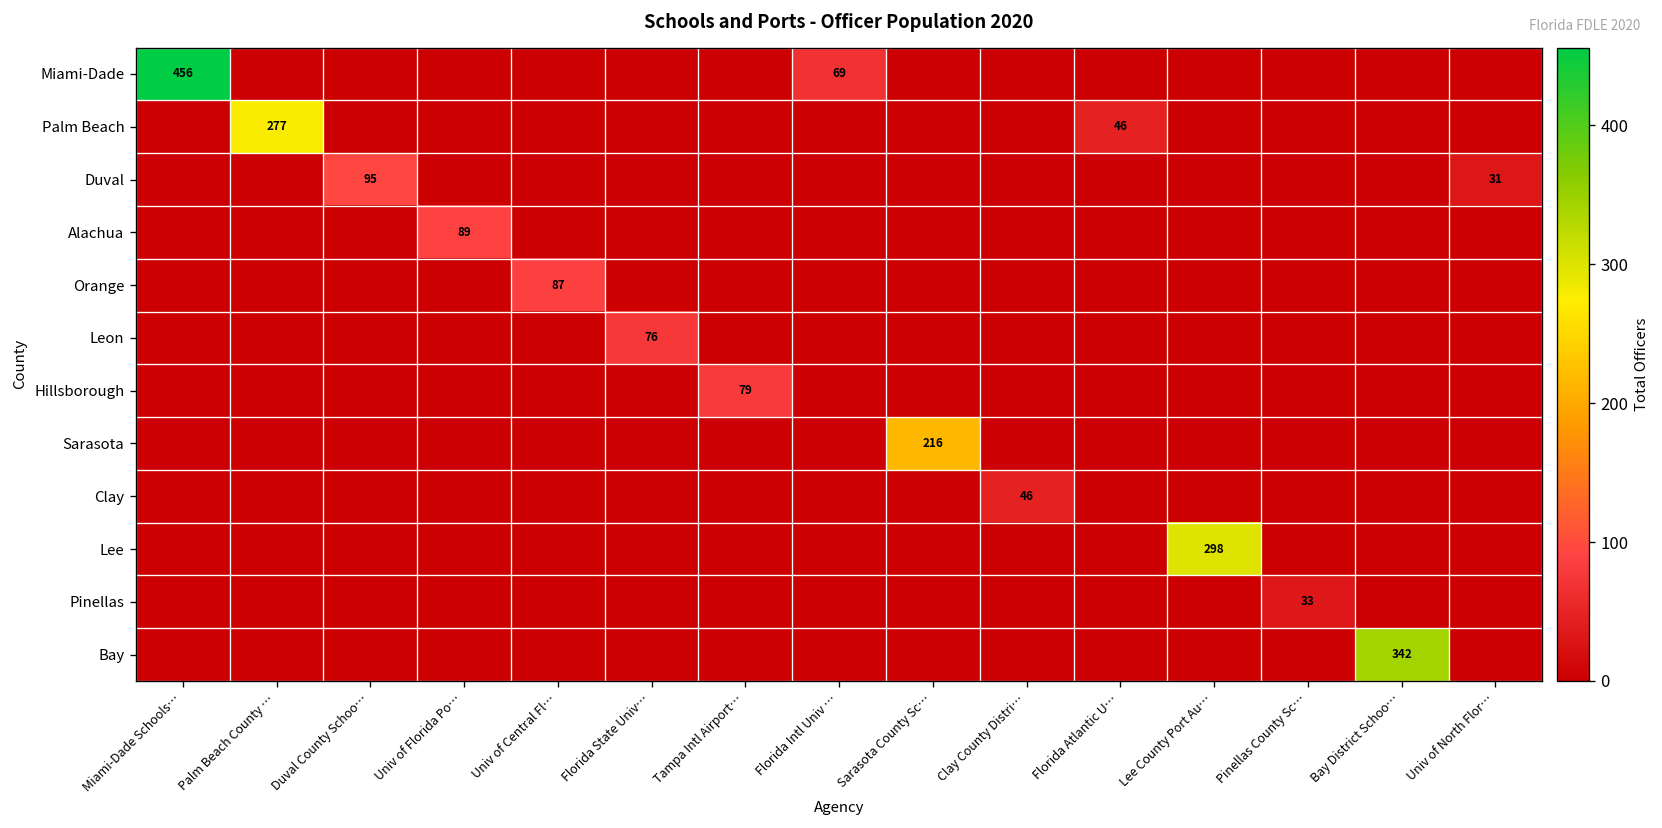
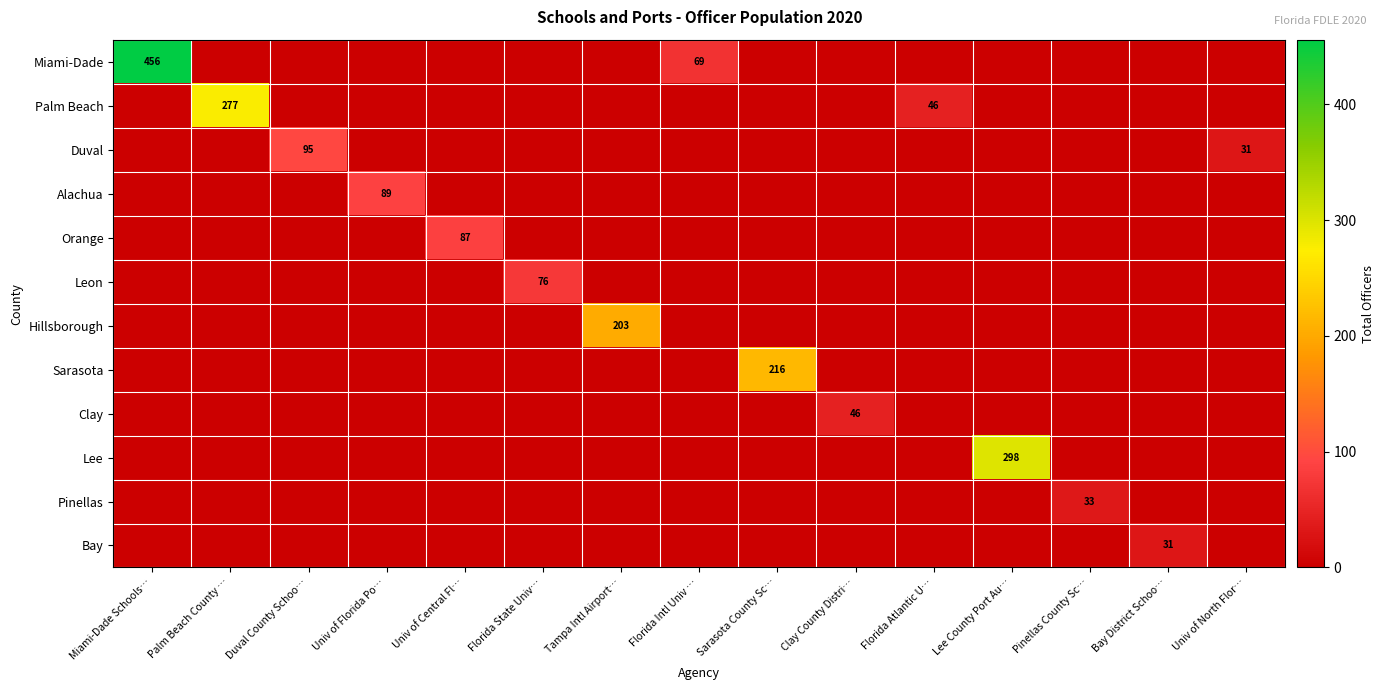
Hillsborough, Tampa Intl Airport…: 79 -> 203
Bay, Bay District Schoo…: 342 -> 31
